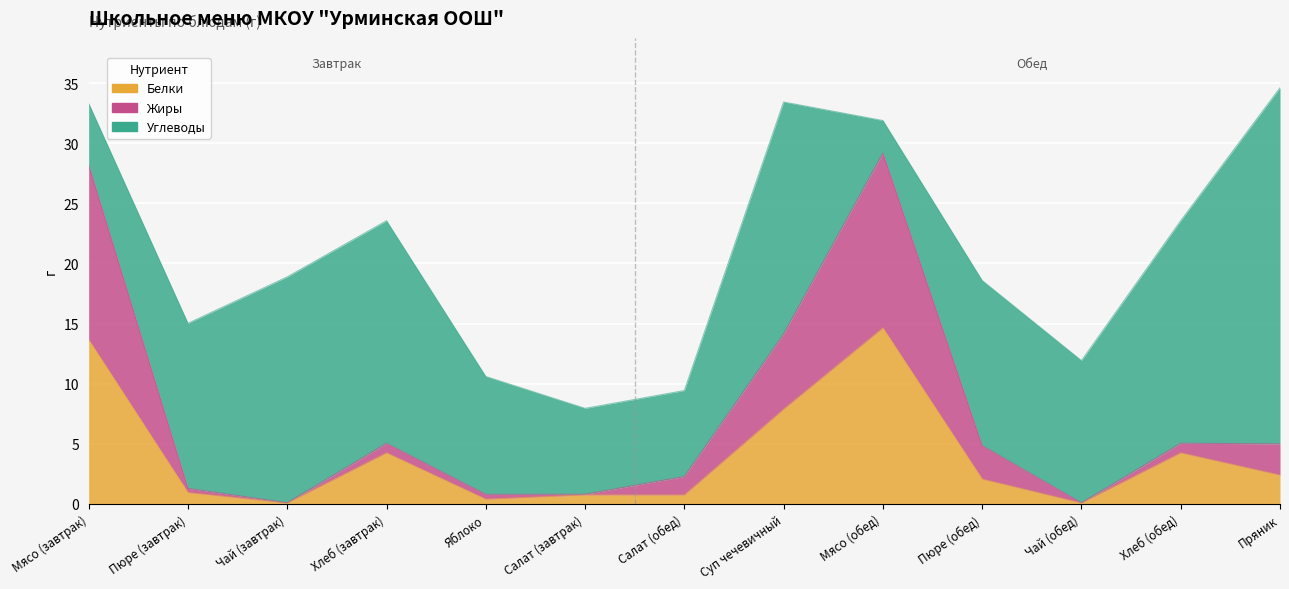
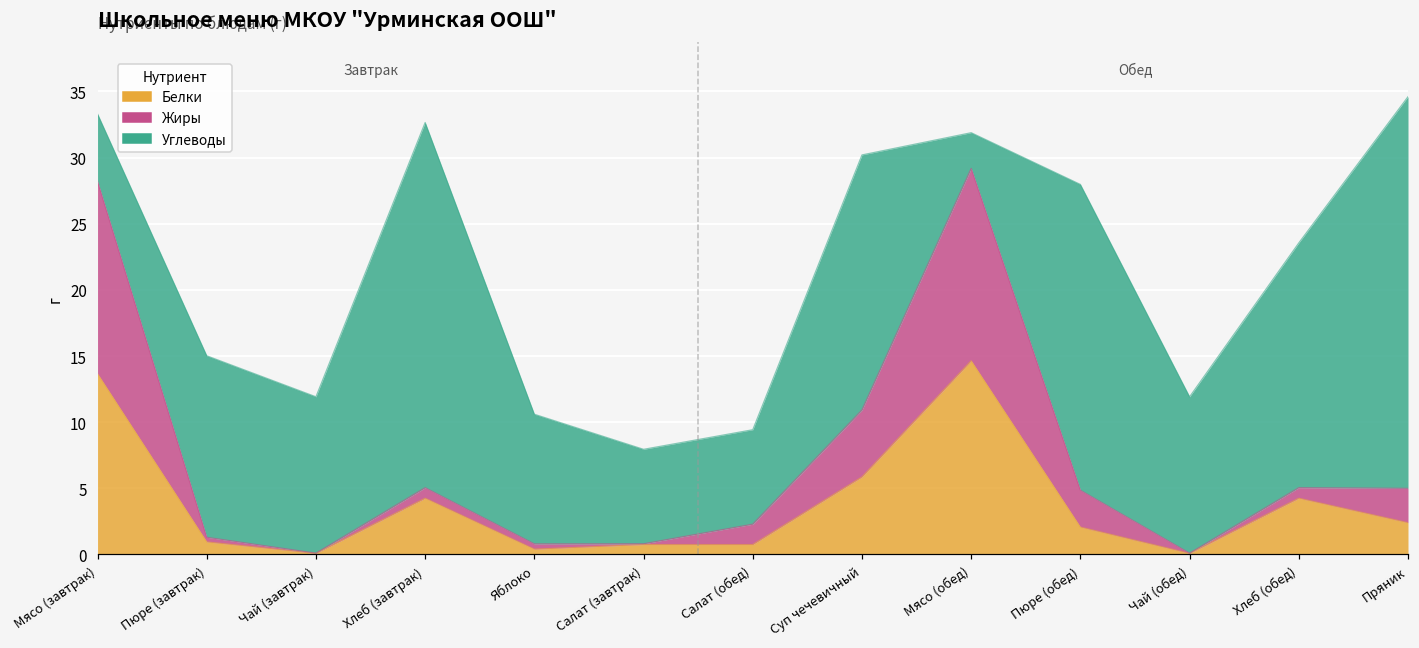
Углеводы, Чай (завтрак): 18.8 -> 11.8
Углеводы, Хлеб (завтрак): 18.5 -> 27.6
Белки, Суп чечевичный: 7.9 -> 5.9
Жиры, Суп чечевичный: 6.3 -> 5.1
Углеводы, Пюре (обед): 13.7 -> 23.1
